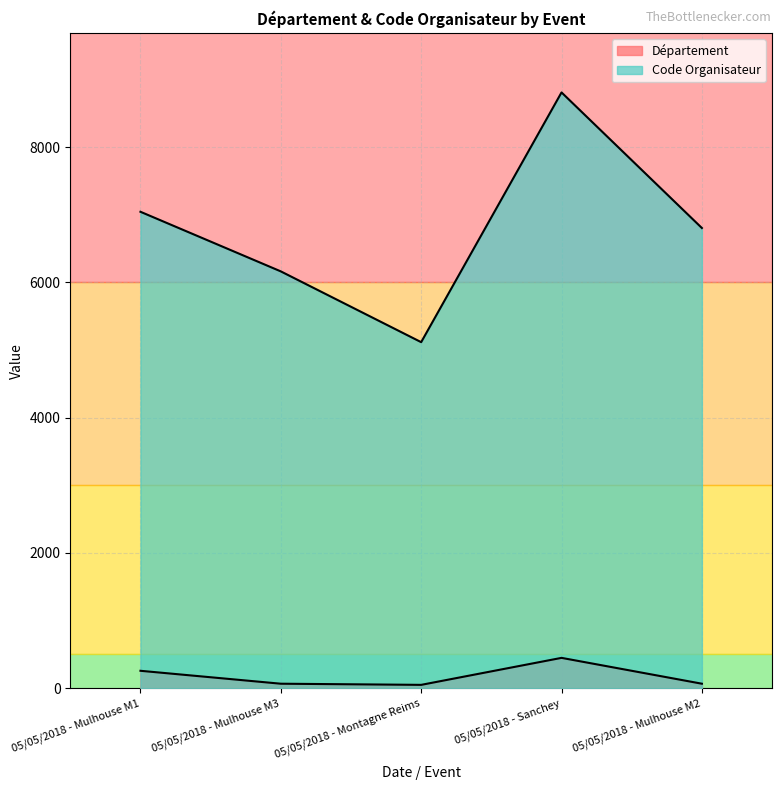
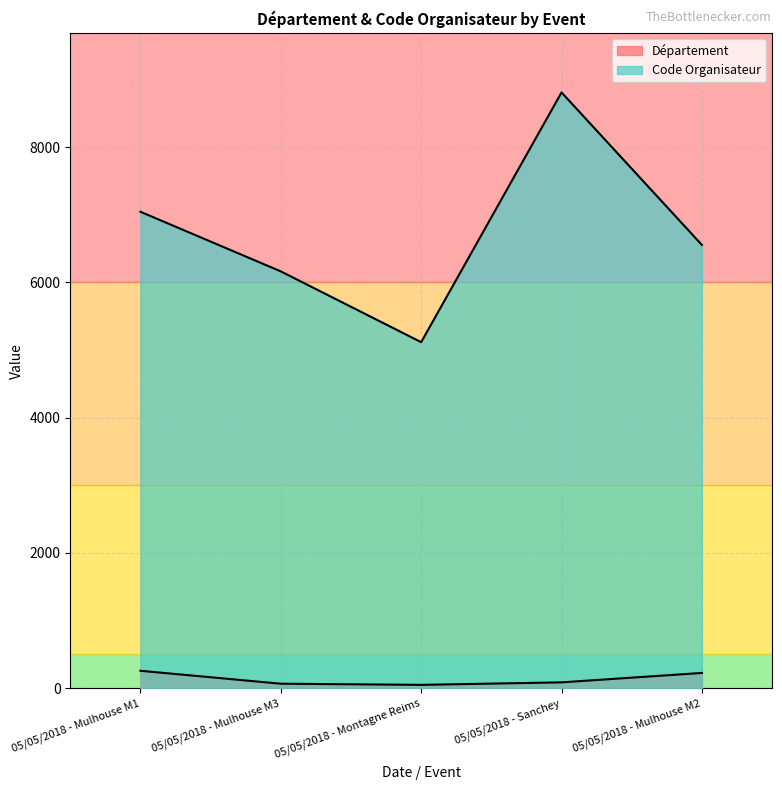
Département, 05/05/2018 - Sanchey: 500 -> 100
Département, 05/05/2018 - Mulhouse M2: 100 -> 200
Code Organisateur, 05/05/2018 - Mulhouse M2: 6800 -> 6600
